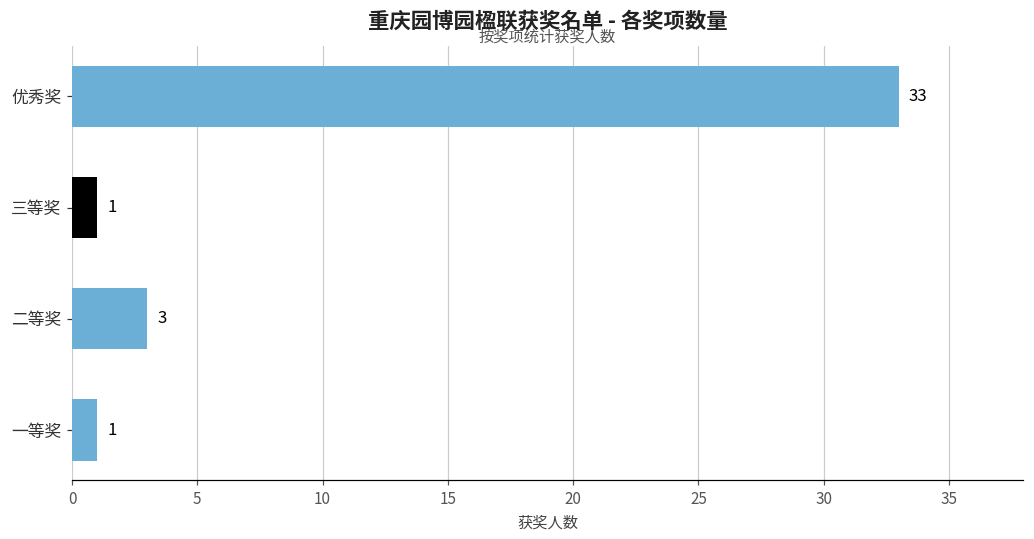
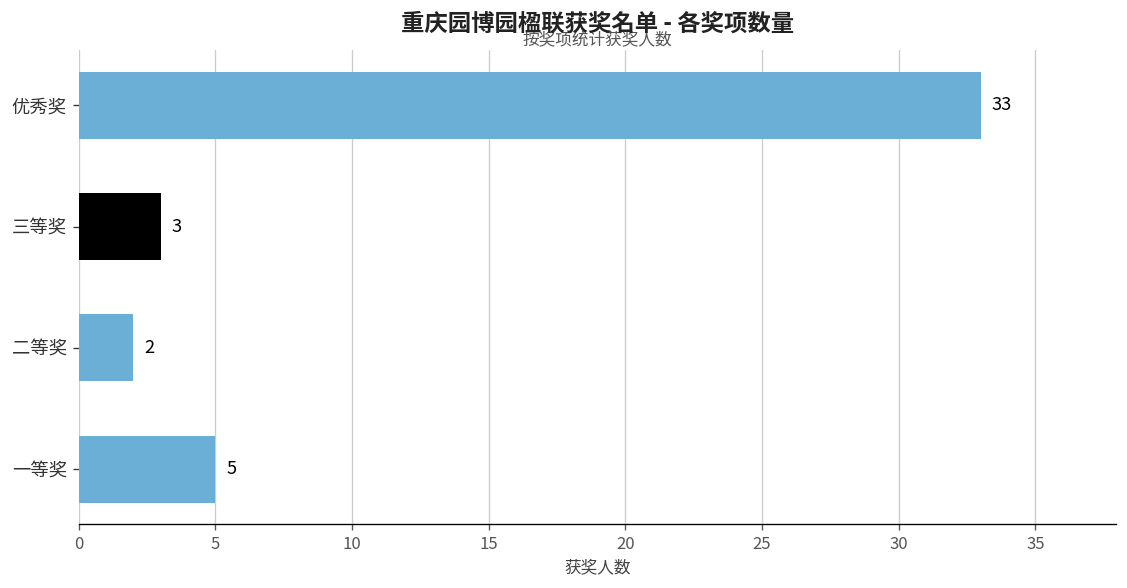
三等奖: 1 -> 3
二等奖: 3 -> 2
一等奖: 1 -> 5
